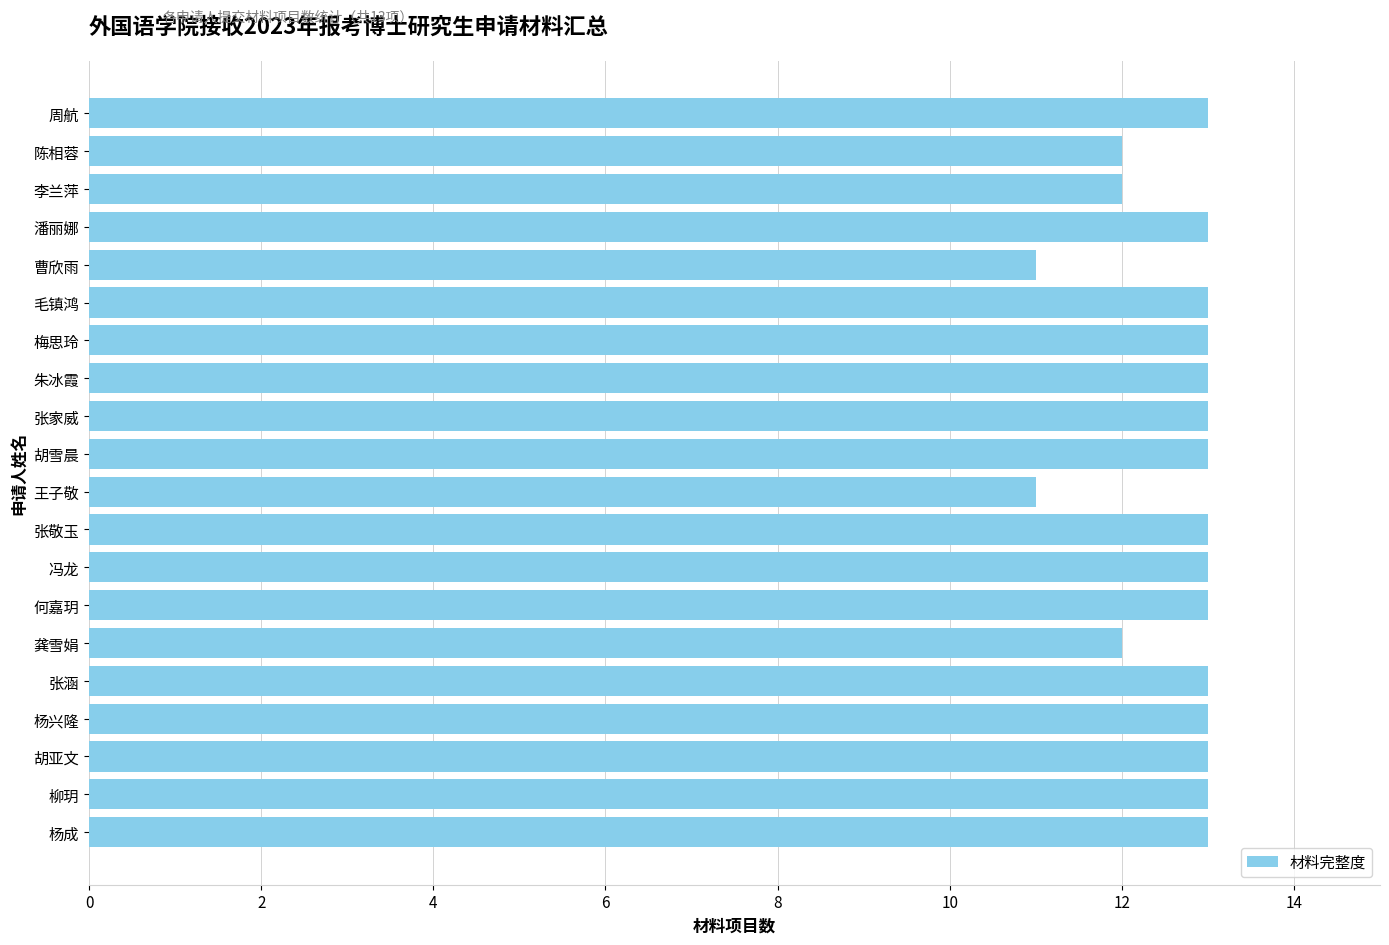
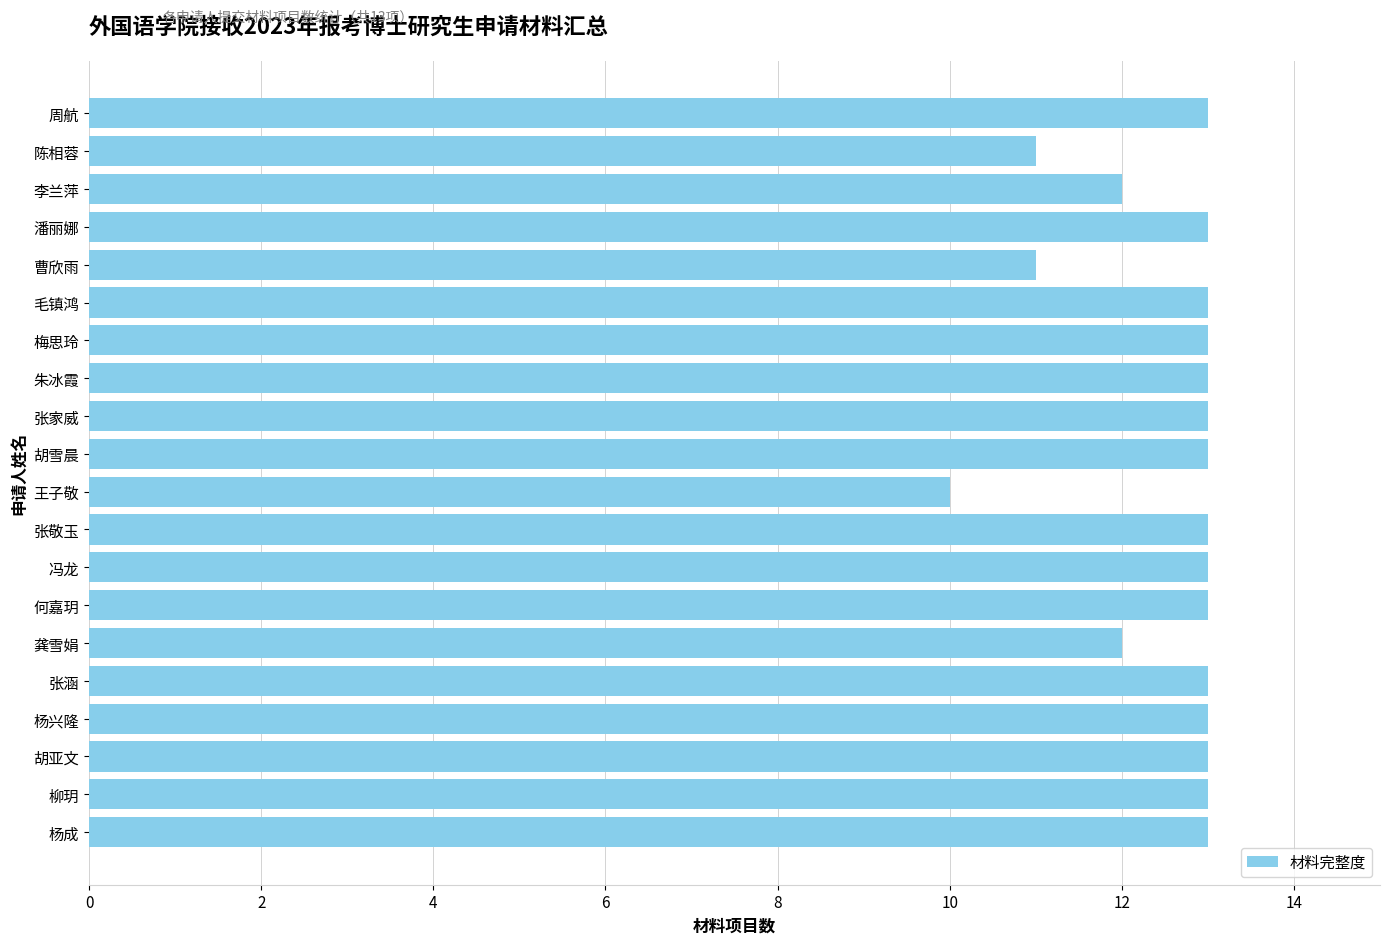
陈相蓉: 12 -> 11
王子敬: 11 -> 10
